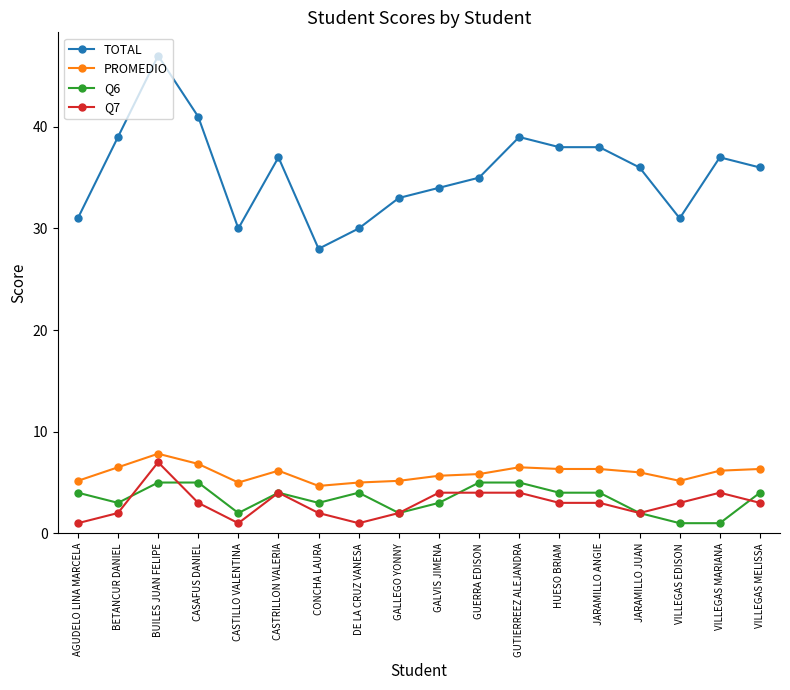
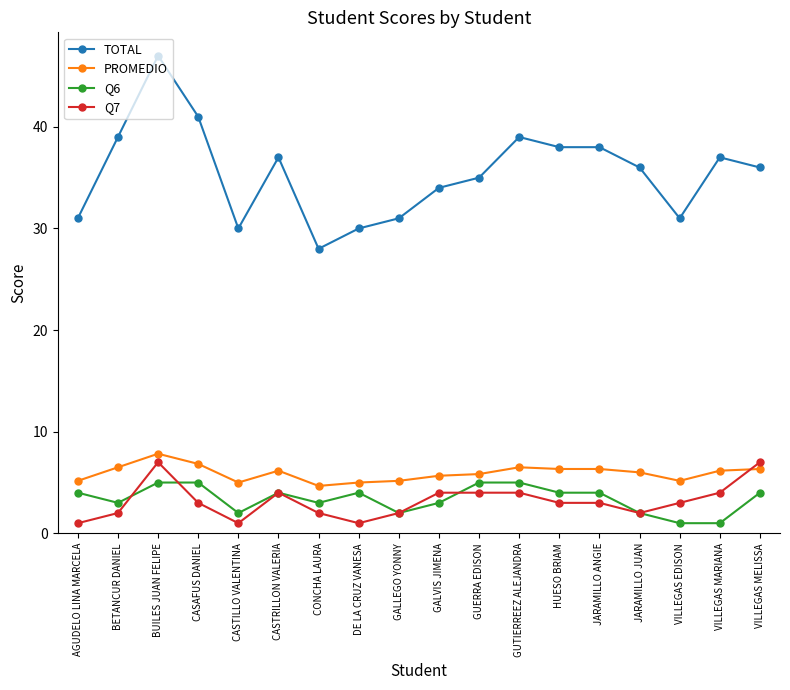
TOTAL, GALLEGO YONNY: 33 -> 31
Q7, VILLEGAS MELISSA: 3 -> 7
